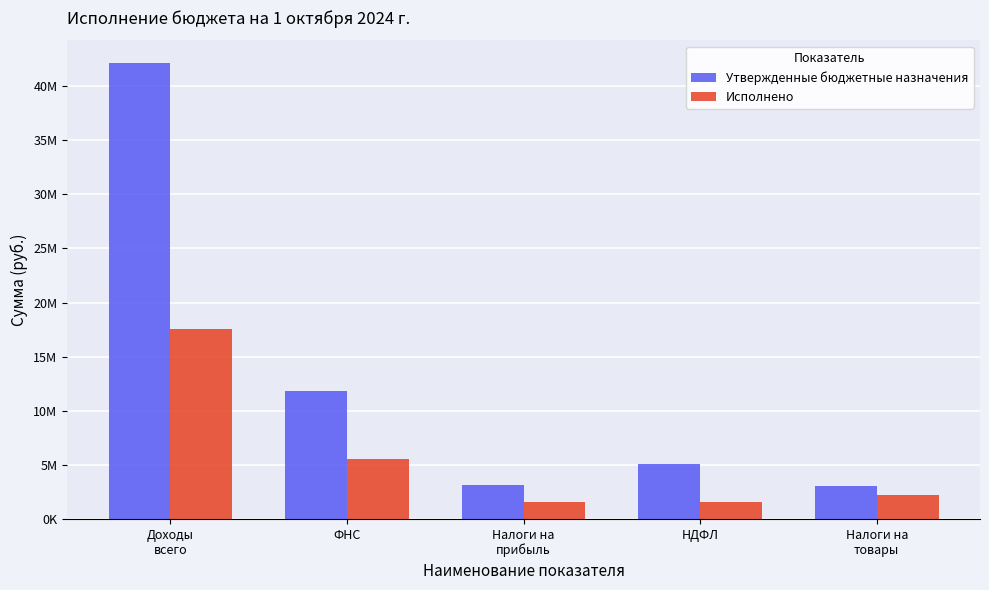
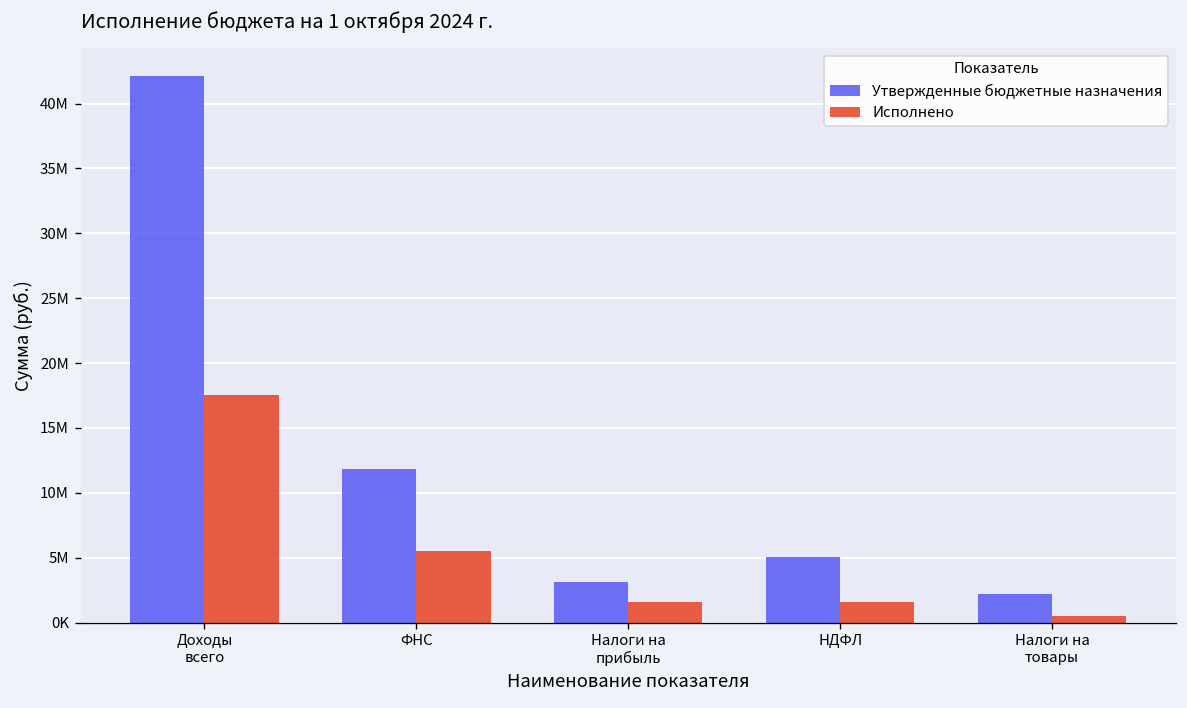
Утвержденные бюджетные назначения, Налоги на товары: 3100000 -> 2200000
Исполнено, Налоги на товары: 2200000 -> 500000
